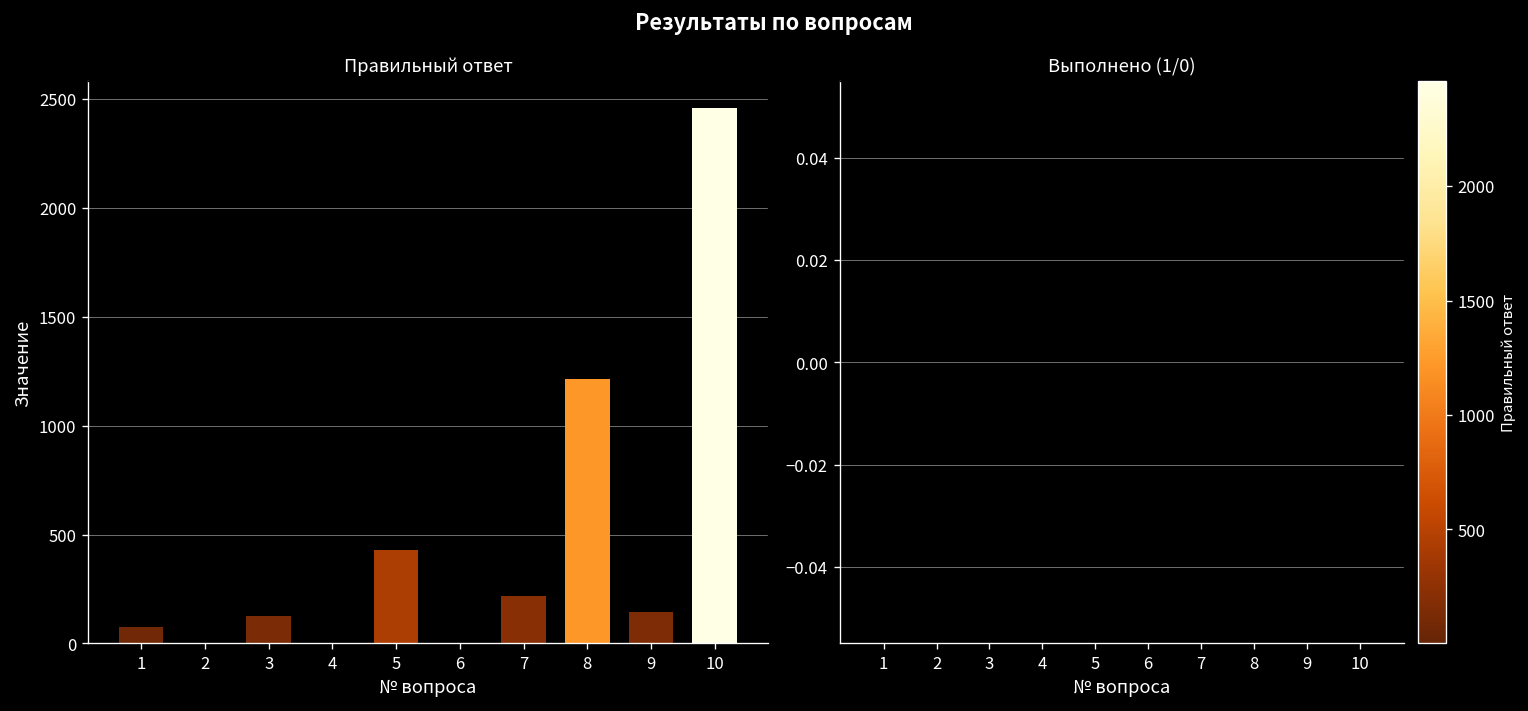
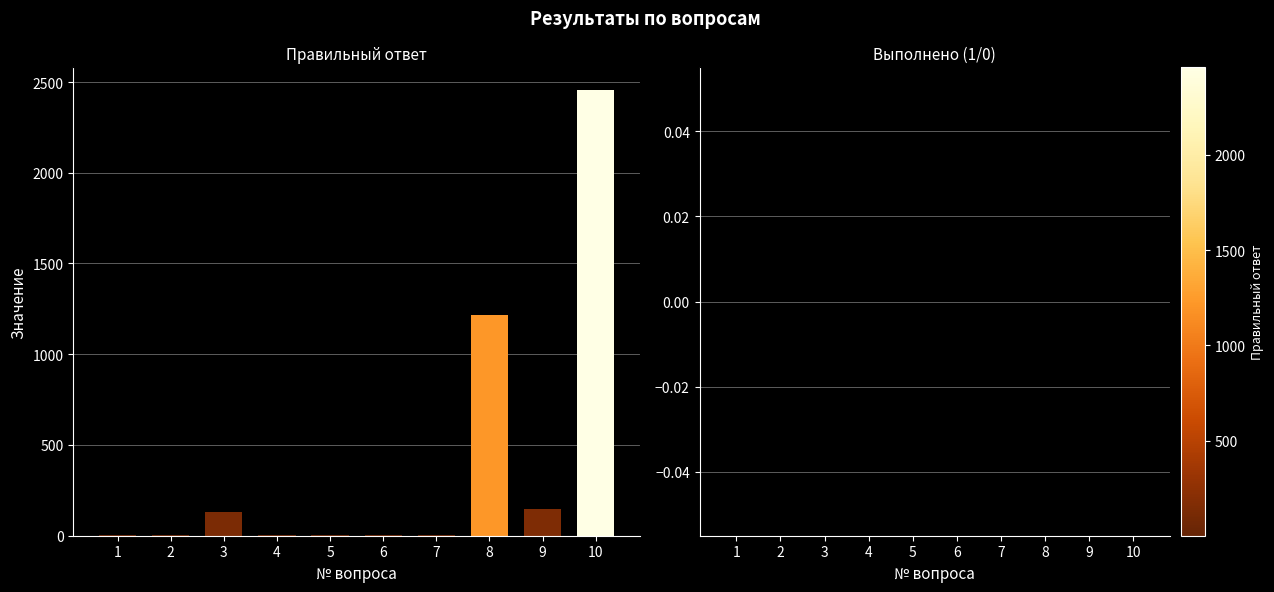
Правильный ответ, 1: 80 -> 0
Правильный ответ, 5: 430 -> 0
Правильный ответ, 7: 220 -> 0
